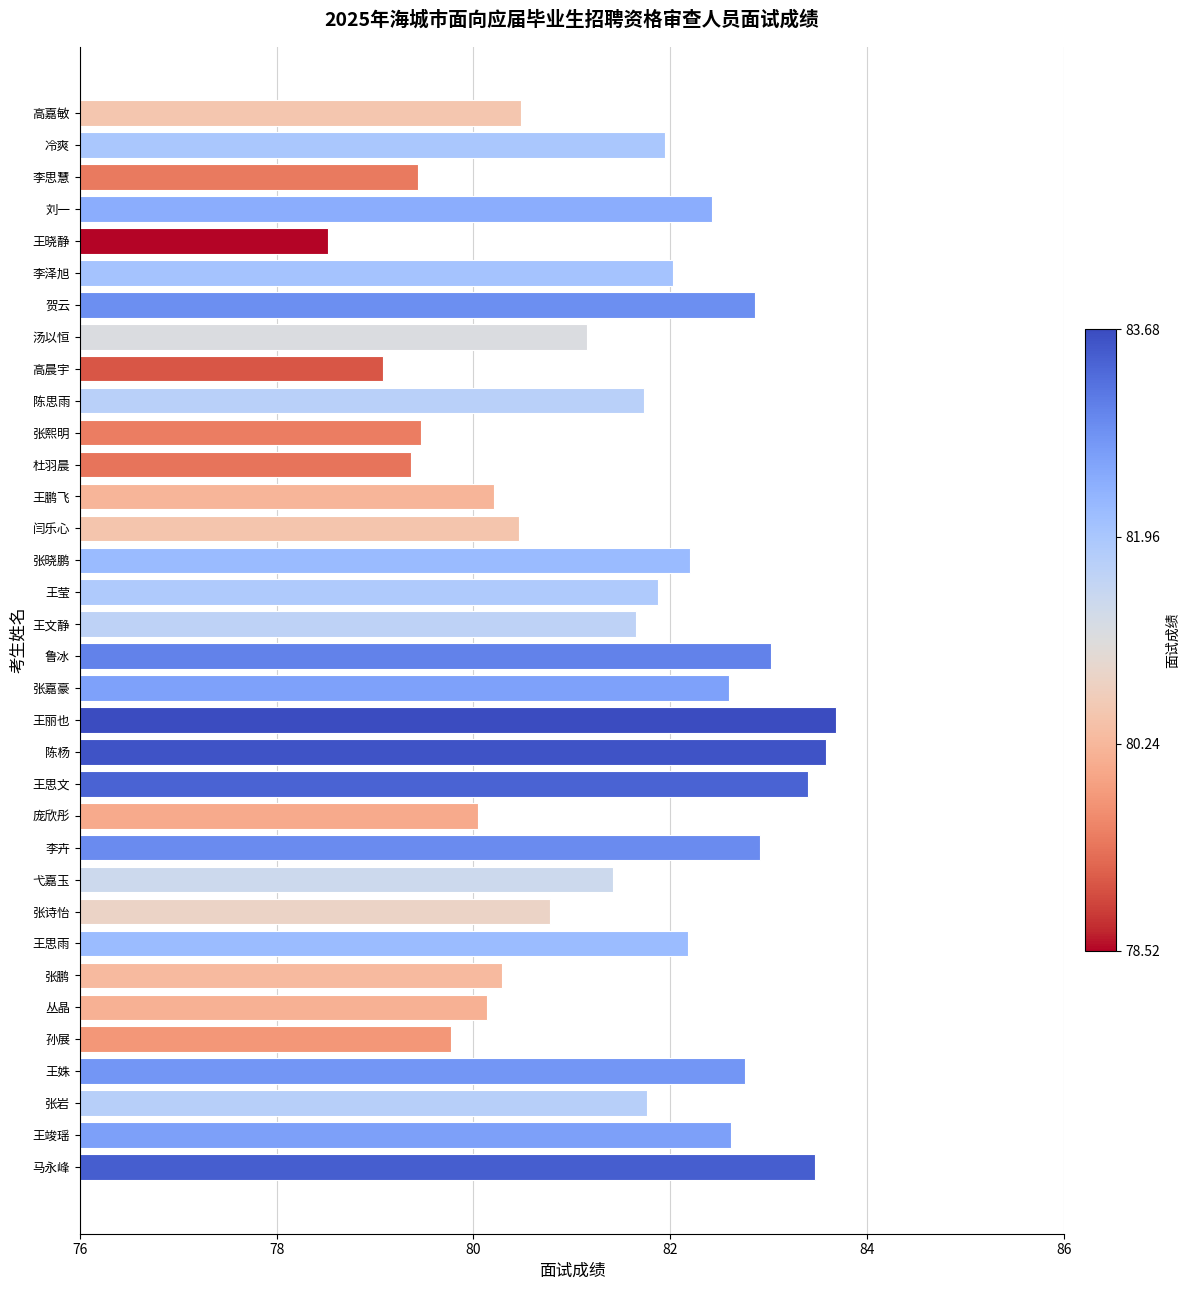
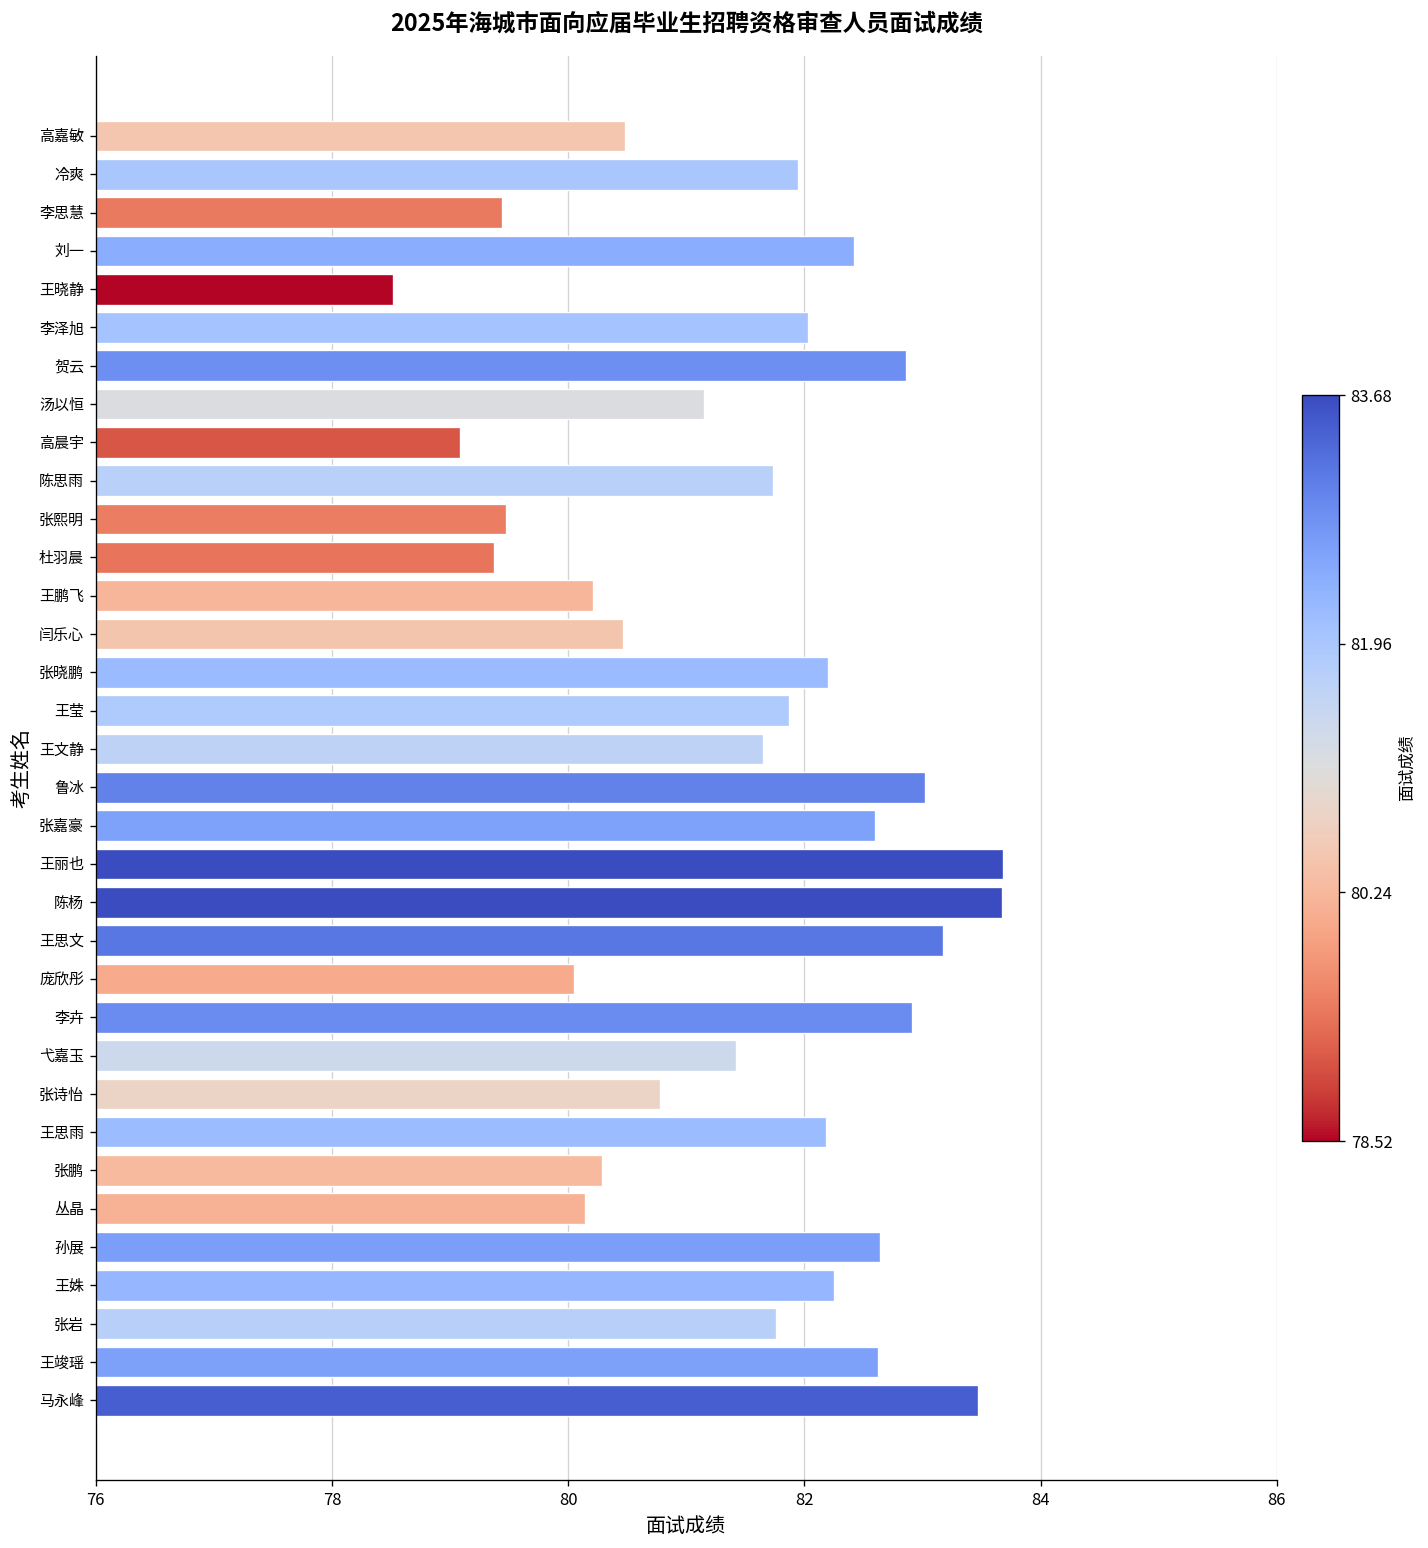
陈杨: 83.6 -> 83.7
王思文: 83.4 -> 83.2
孙展: 79.8 -> 82.6
王姝: 82.8 -> 82.3
